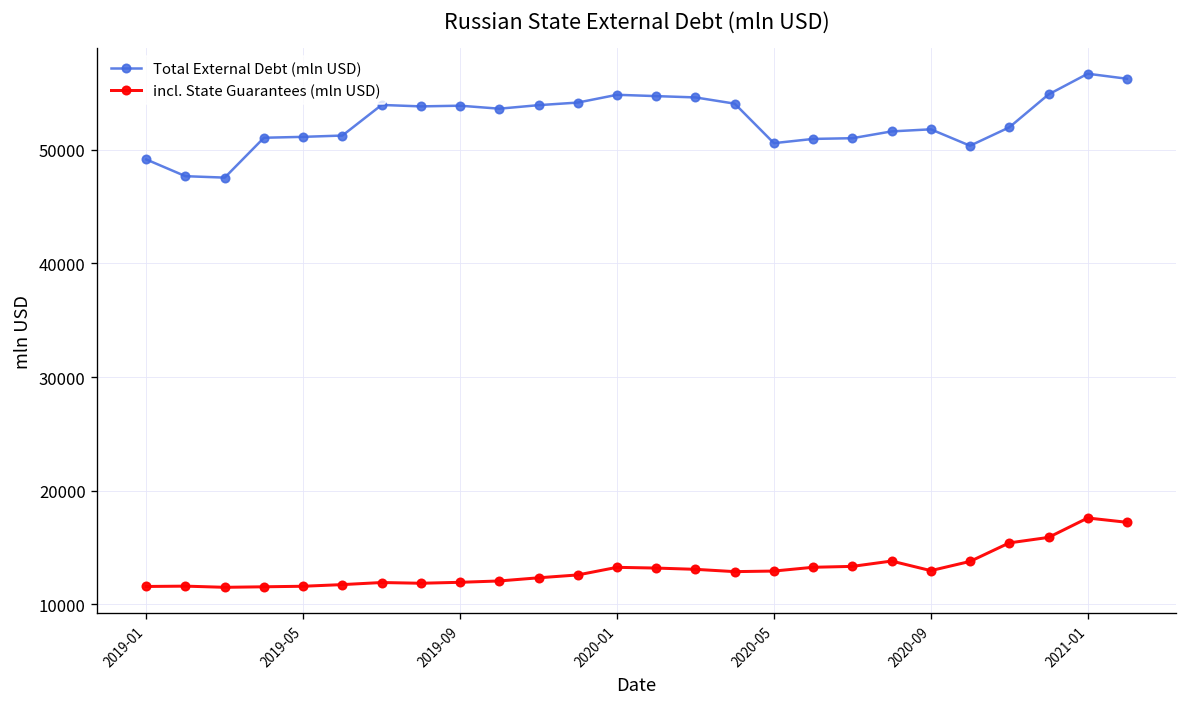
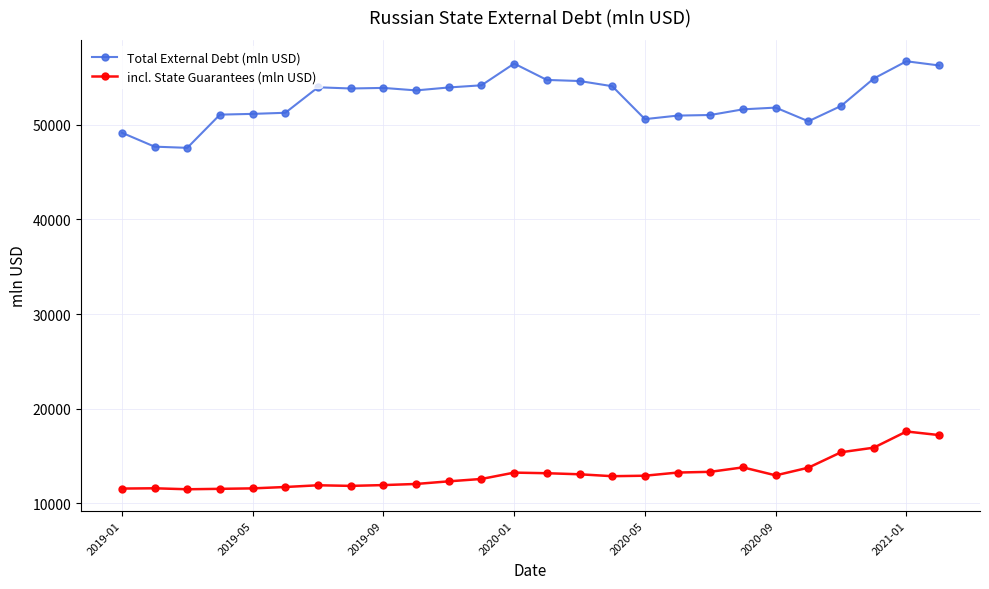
Total External Debt (mln USD), 2020-01: 55000 -> 56000
